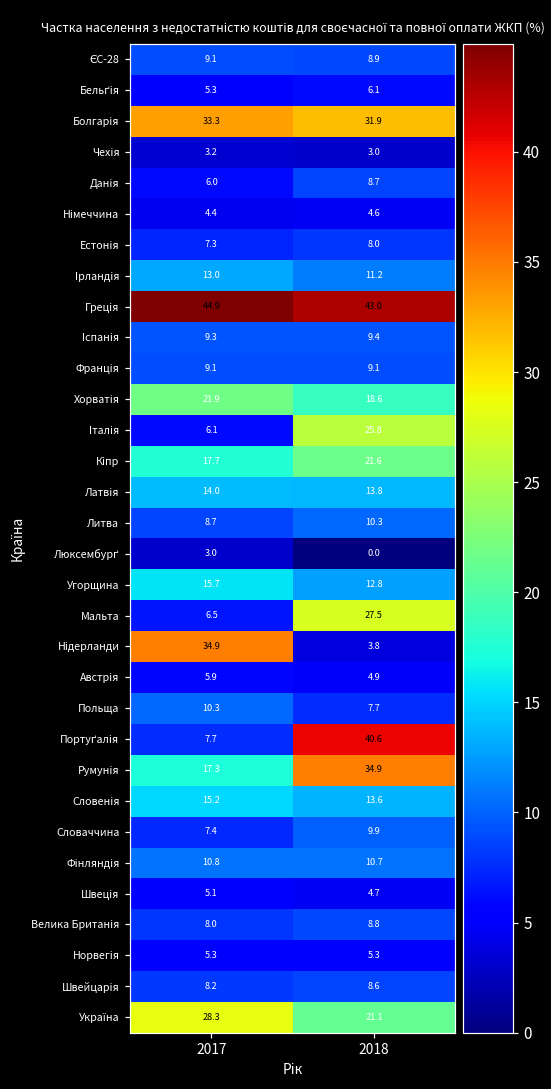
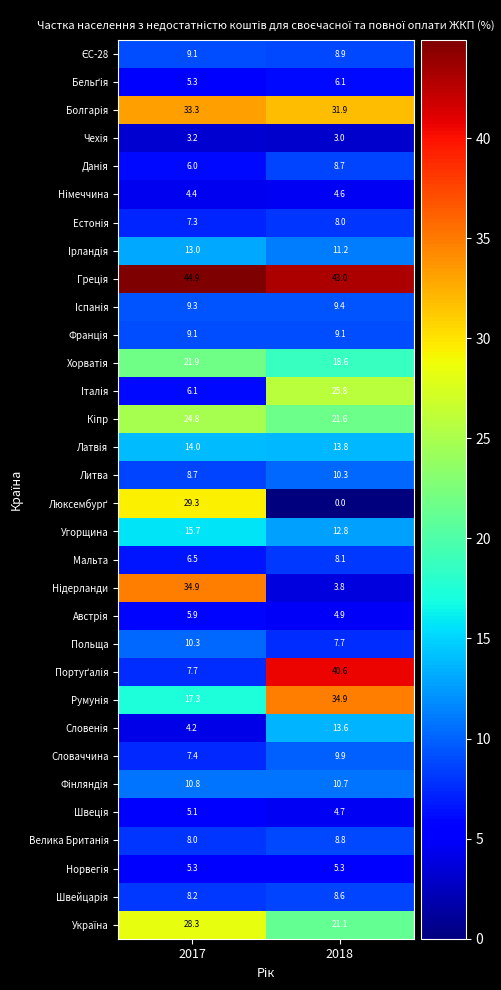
Кіпр, 2017: 17.7 -> 24.8
Люксембурґ, 2017: 3.0 -> 29.3
Мальта, 2018: 27.5 -> 8.1
Словенія, 2017: 15.2 -> 4.2
